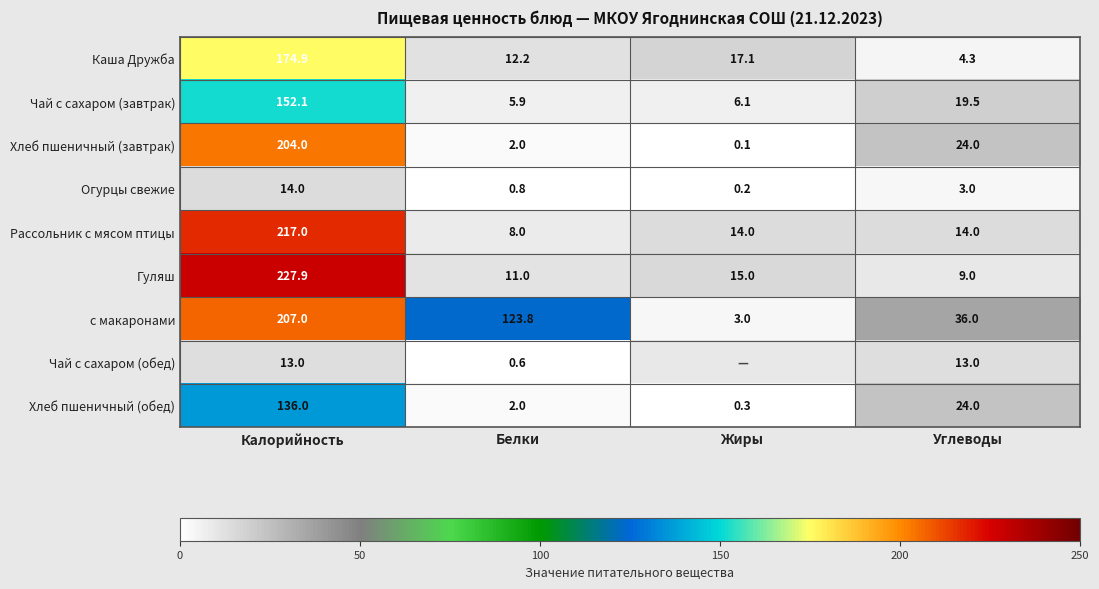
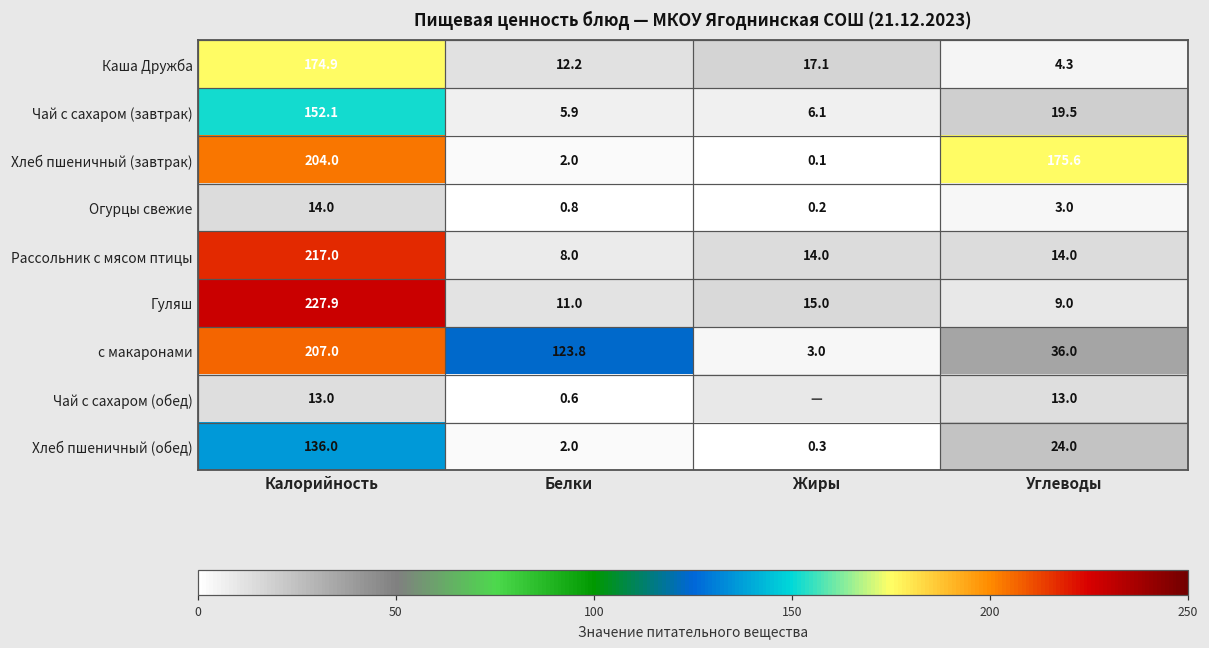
Хлеб пшеничный (завтрак), Углеводы: 24.0 -> 175.6
